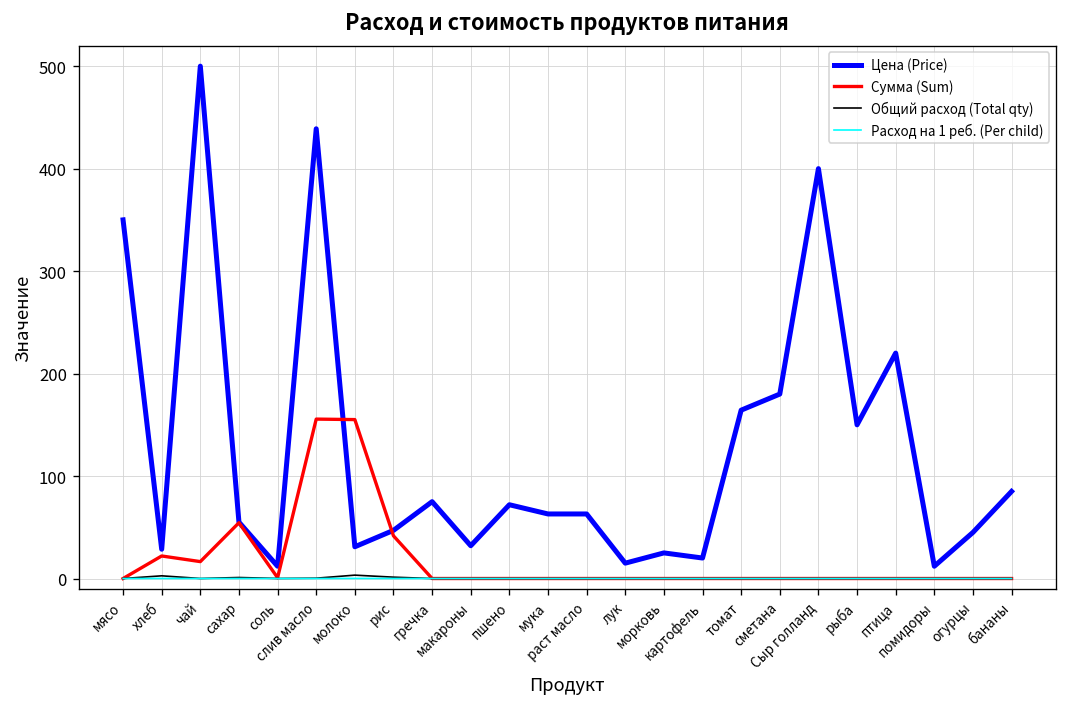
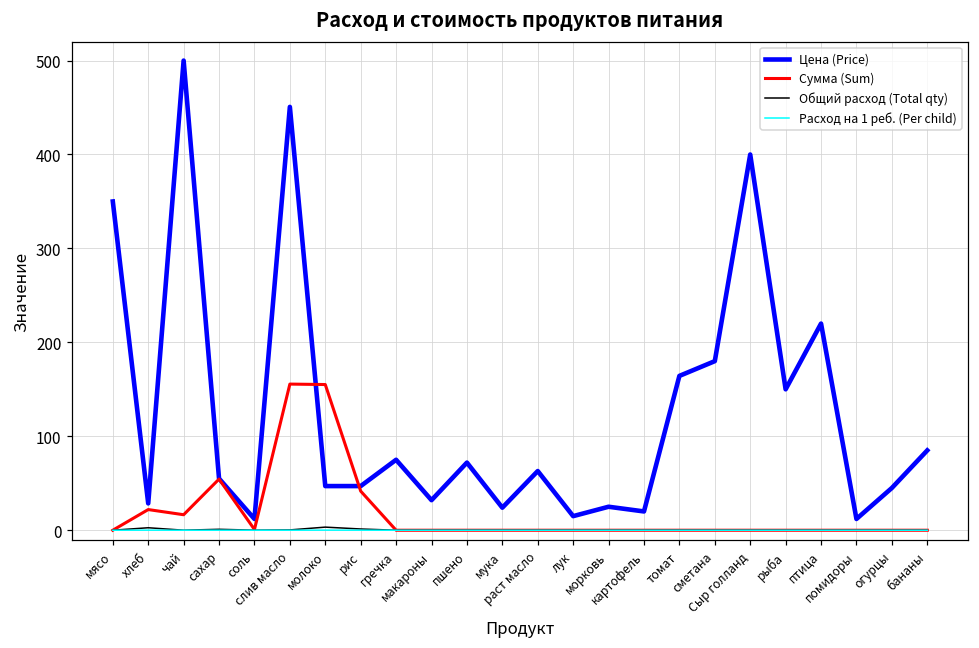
Цена (Price), слив масло: 440 -> 450
Цена (Price), молоко: 30 -> 50
Цена (Price), мука: 60 -> 20
